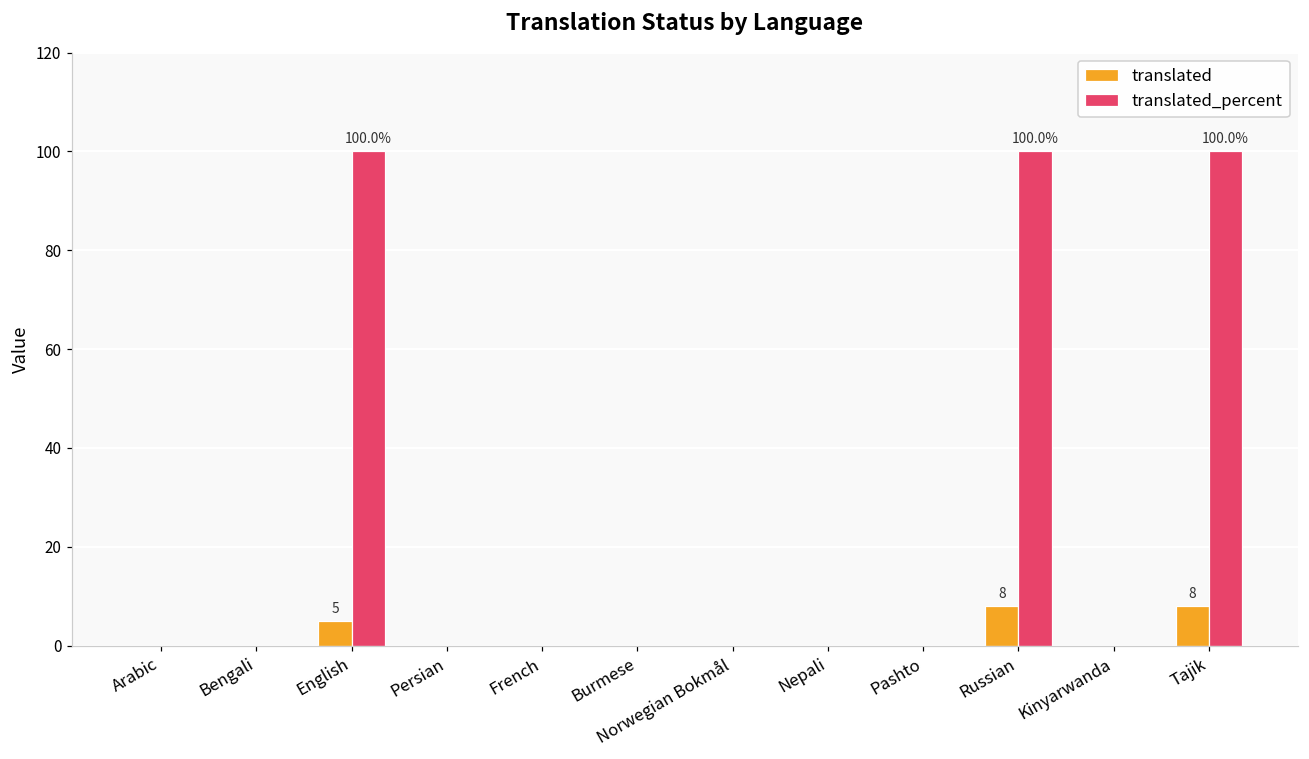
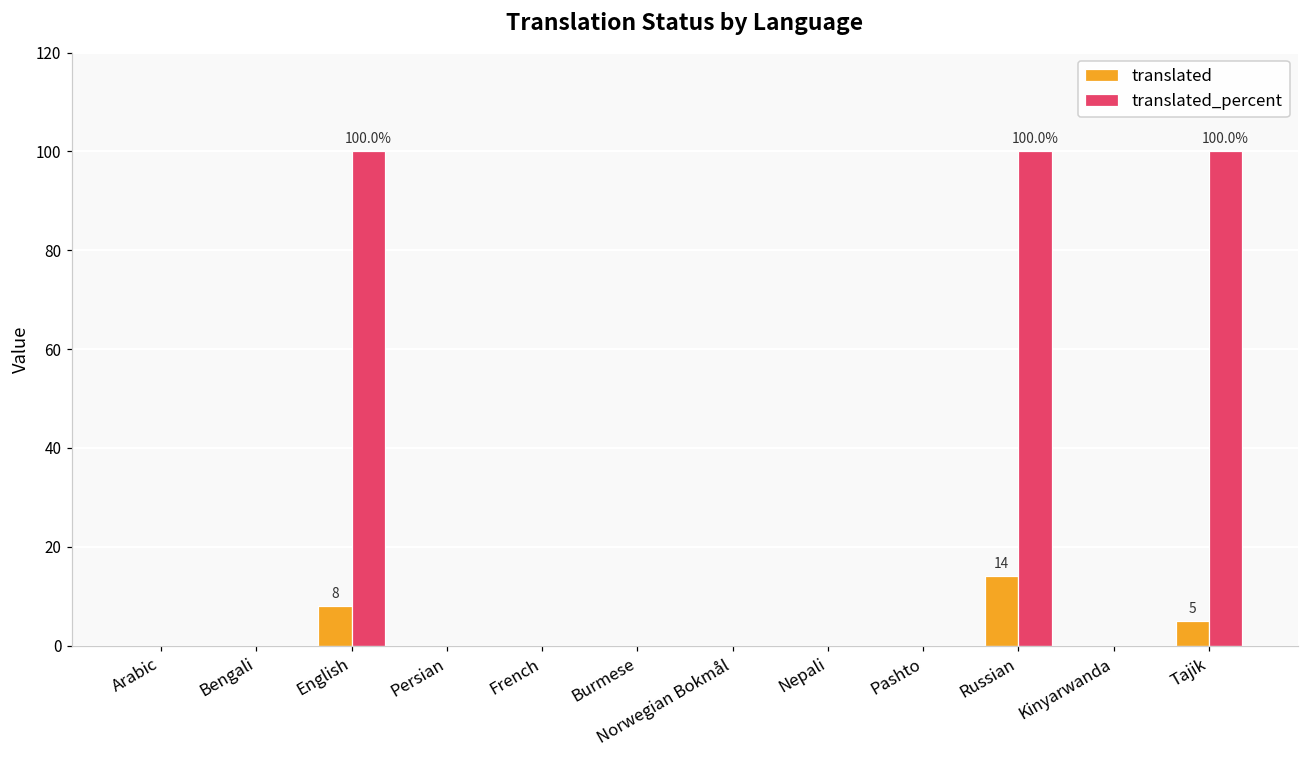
translated, English: 5 -> 8
translated, Russian: 8 -> 14
translated, Tajik: 8 -> 5
